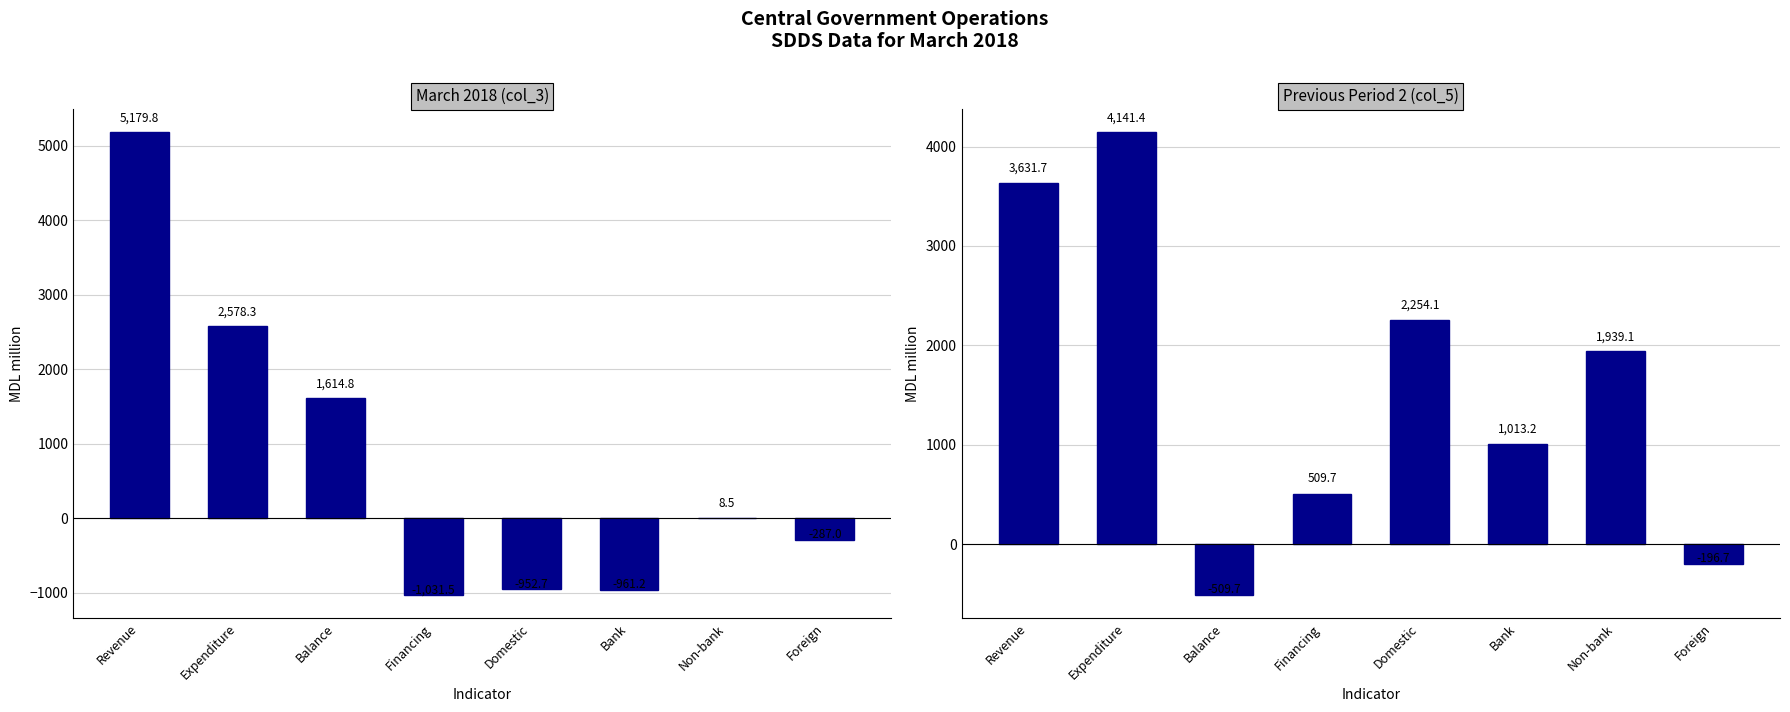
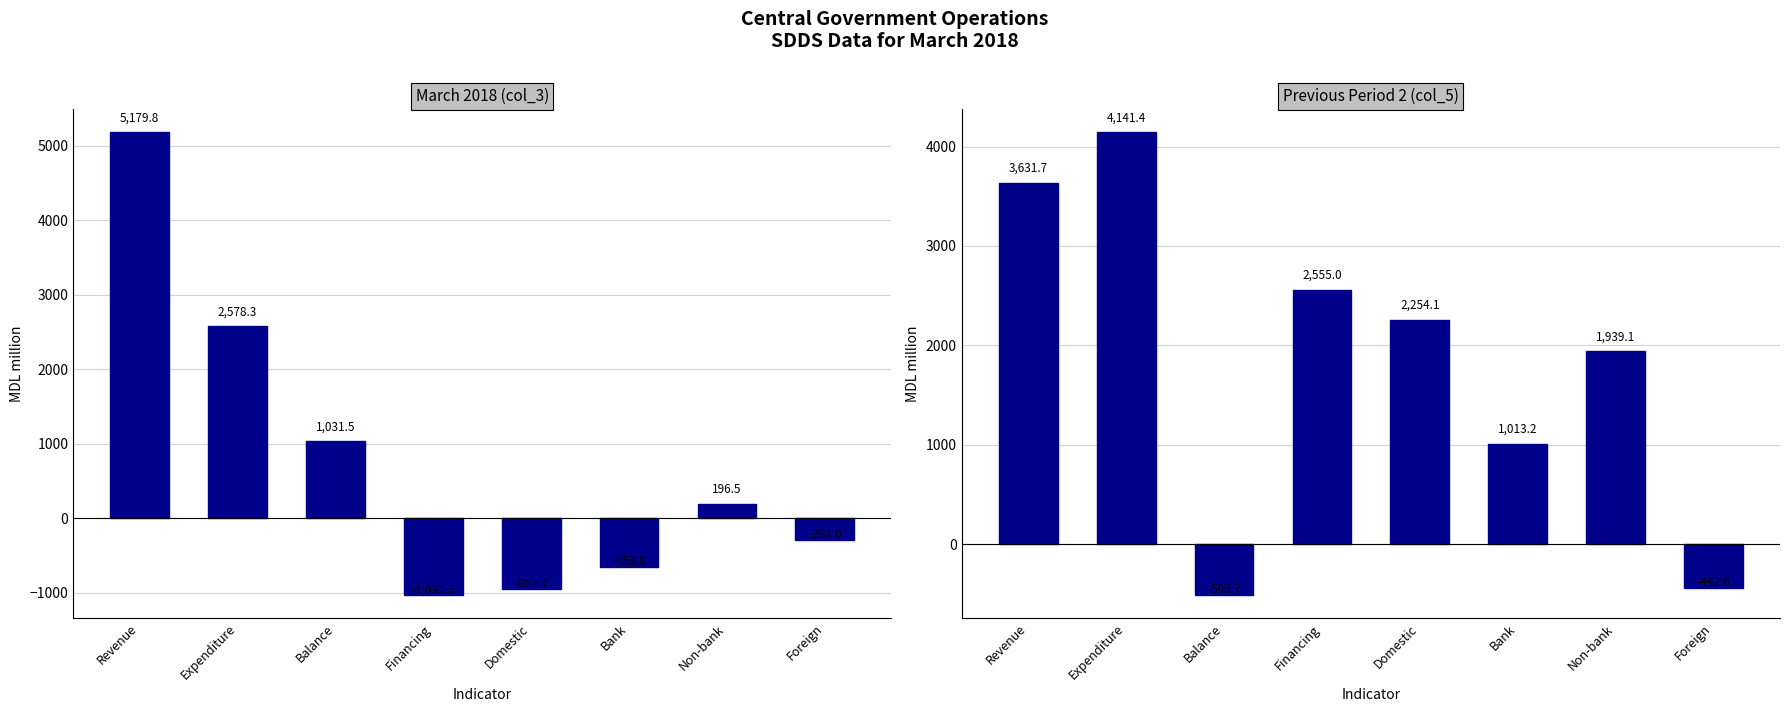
March 2018 (col_3), Balance: 1,614.8 -> 1,031.5
March 2018 (col_3), Bank: -961.2 -> -653.8
March 2018 (col_3), Non-bank: 8.5 -> 196.5
Previous Period 2 (col_5), Financing: 509.7 -> 2,555.0
Previous Period 2 (col_5), Foreign: -196.7 -> -442.6
